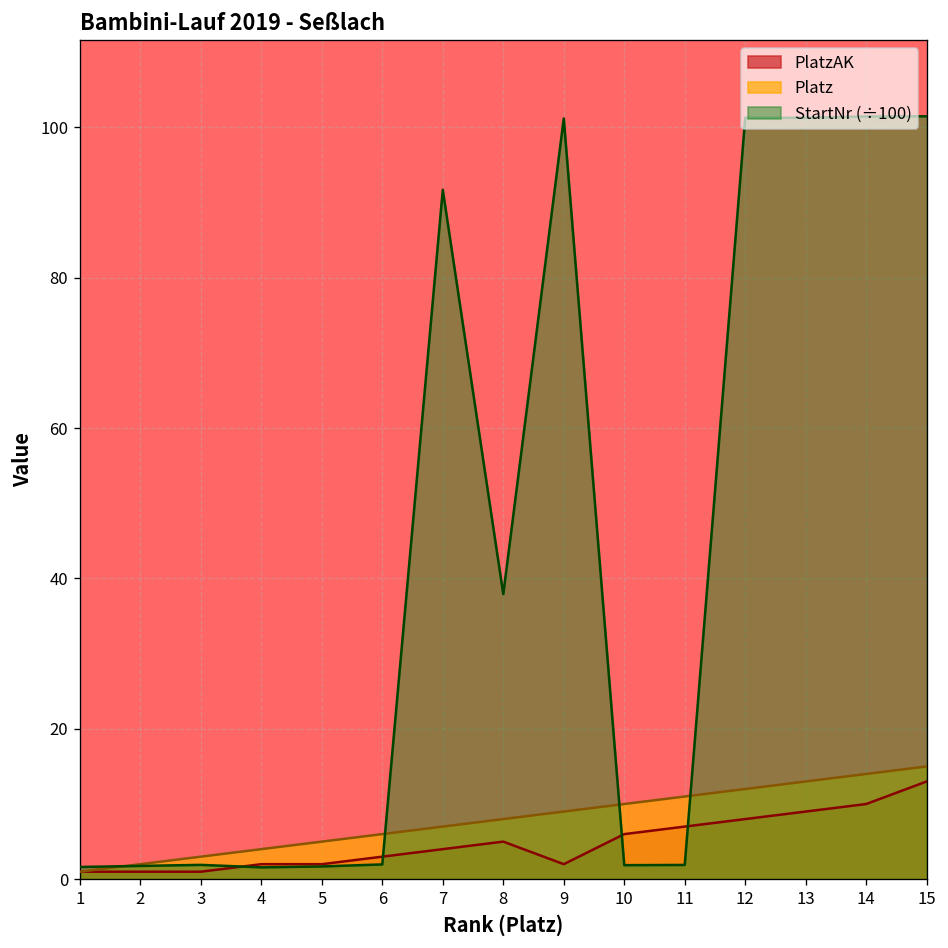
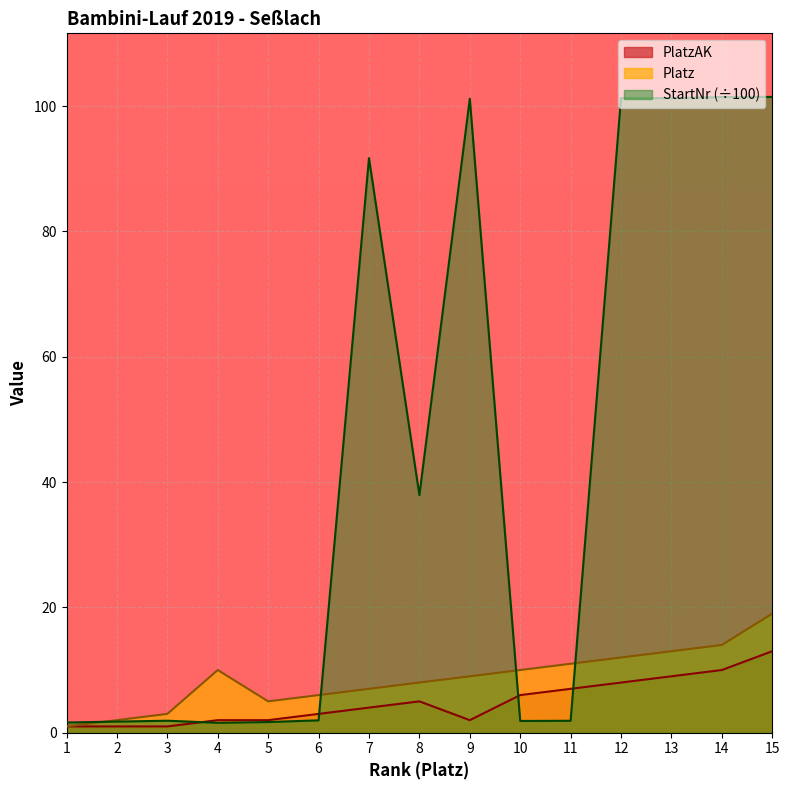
Platz, 4: 4 -> 10
Platz, 15: 15 -> 19
